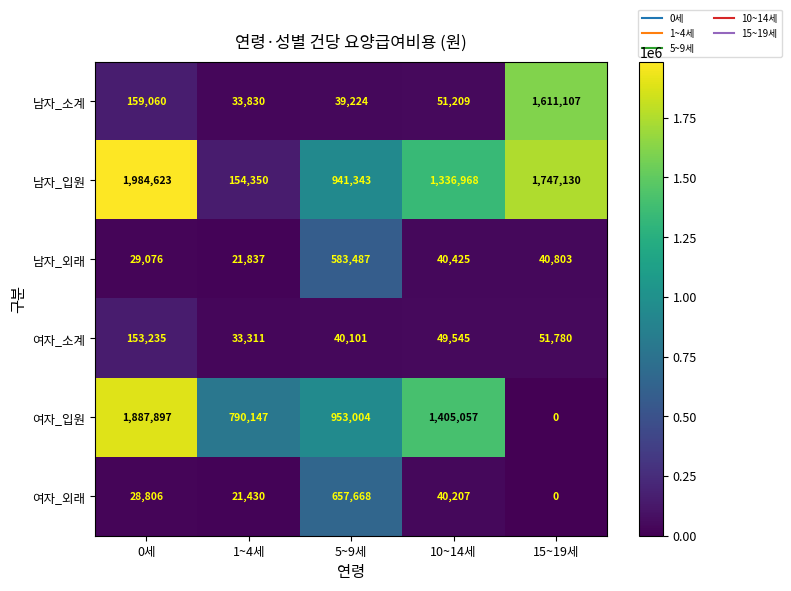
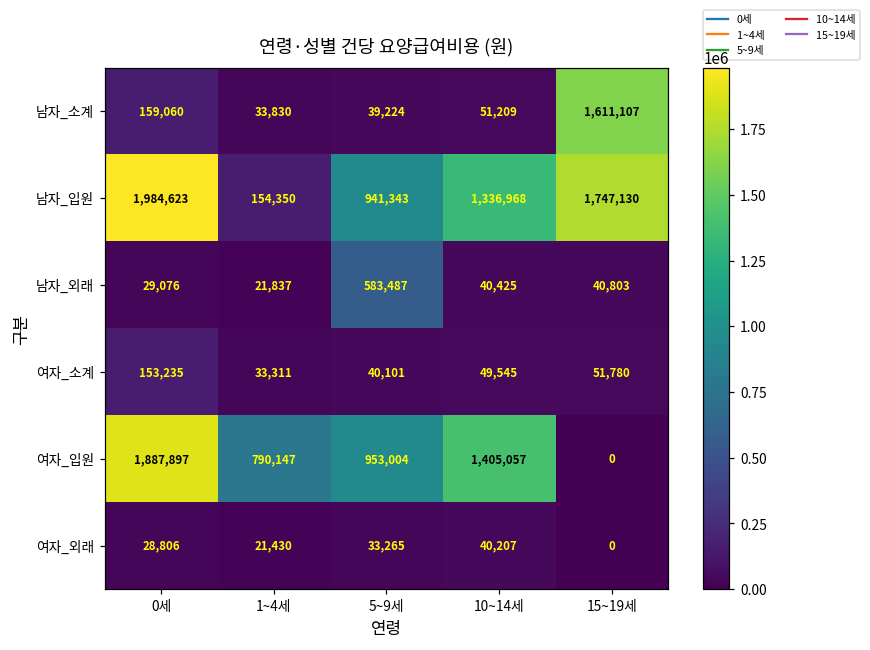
여자_외래, 5~9세: 657,668 -> 33,265
